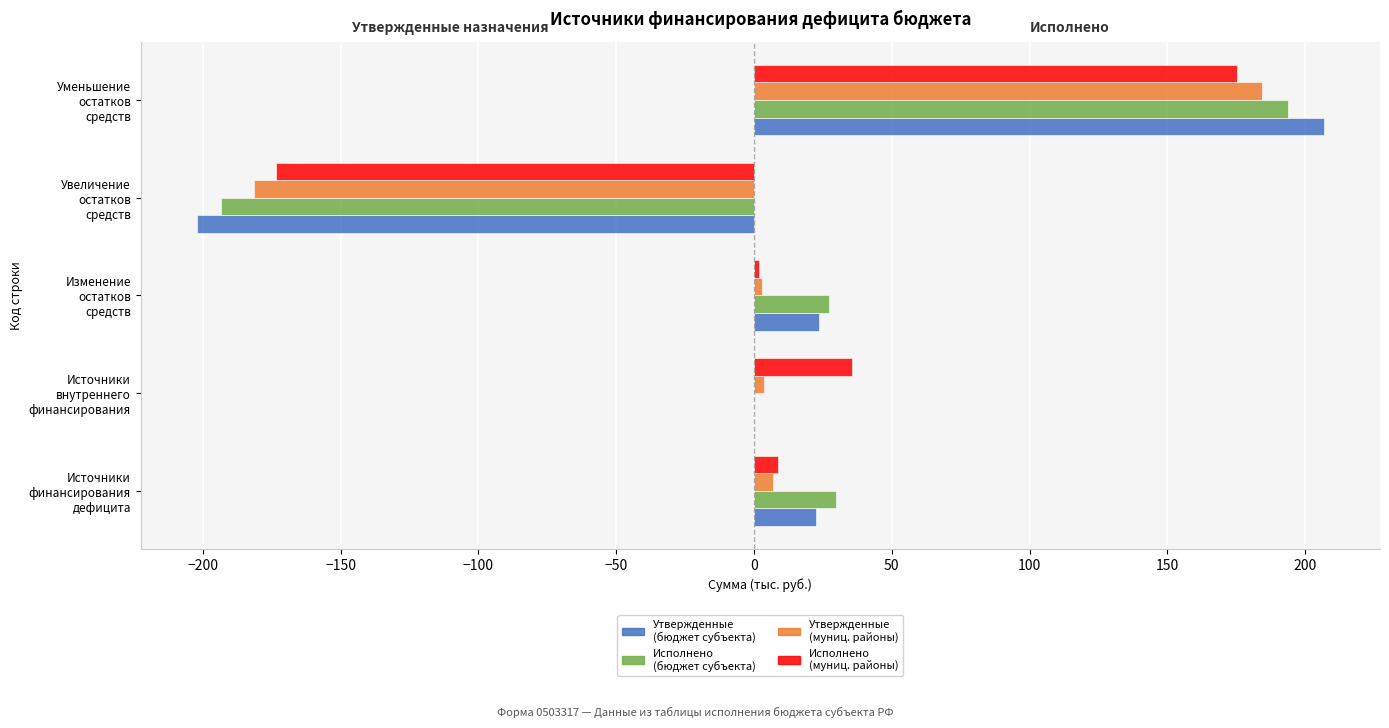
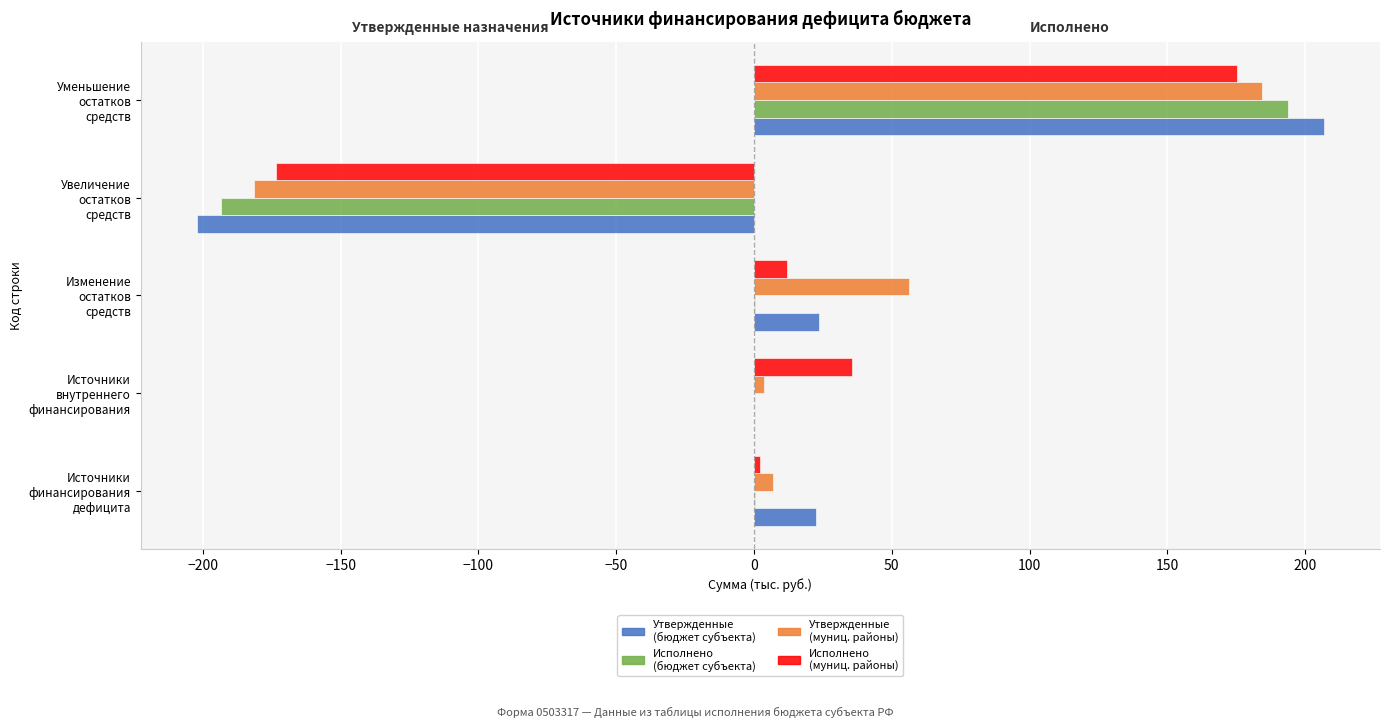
Исполнено (муниц. районы), Изменение остатков средств: 2 -> 12
Утвержденные (муниц. районы), Изменение остатков средств: 3 -> 56
Исполнено (бюджет субъекта), Изменение остатков средств: 27 -> 1
Исполнено (муниц. районы), Источники финансирования дефицита: 9 -> 2
Исполнено (бюджет субъекта), Источники финансирования дефицита: 30 -> 0
